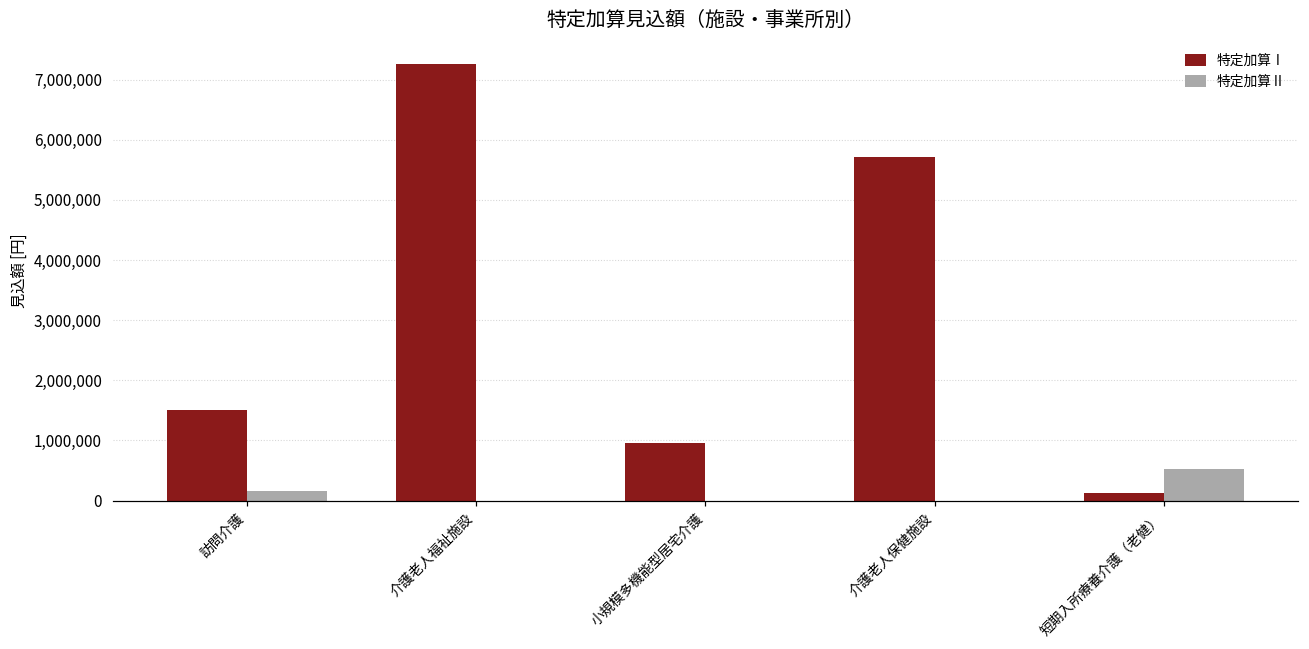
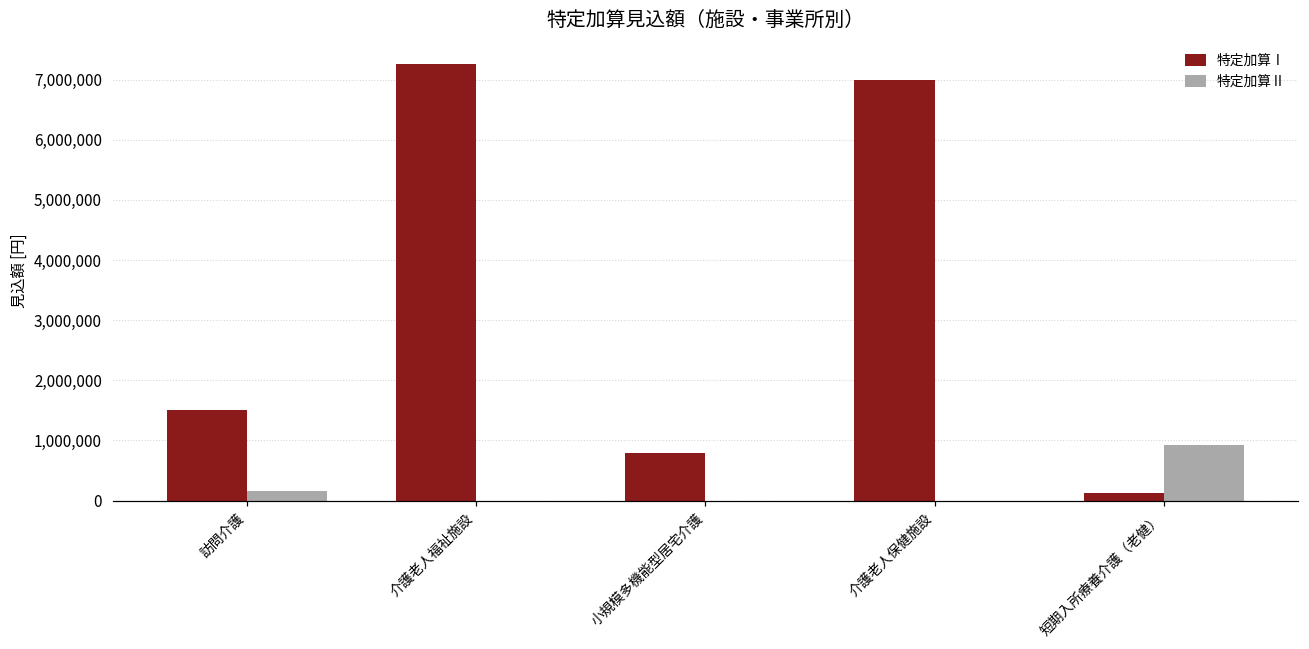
特定加算Ⅰ, 小規模多機能型居宅介護: 1,000,000 -> 800,000
特定加算Ⅰ, 介護老人保健施設: 5,700,000 -> 7,000,000
特定加算Ⅱ, 短期入所療養介護（老健）: 500,000 -> 900,000
